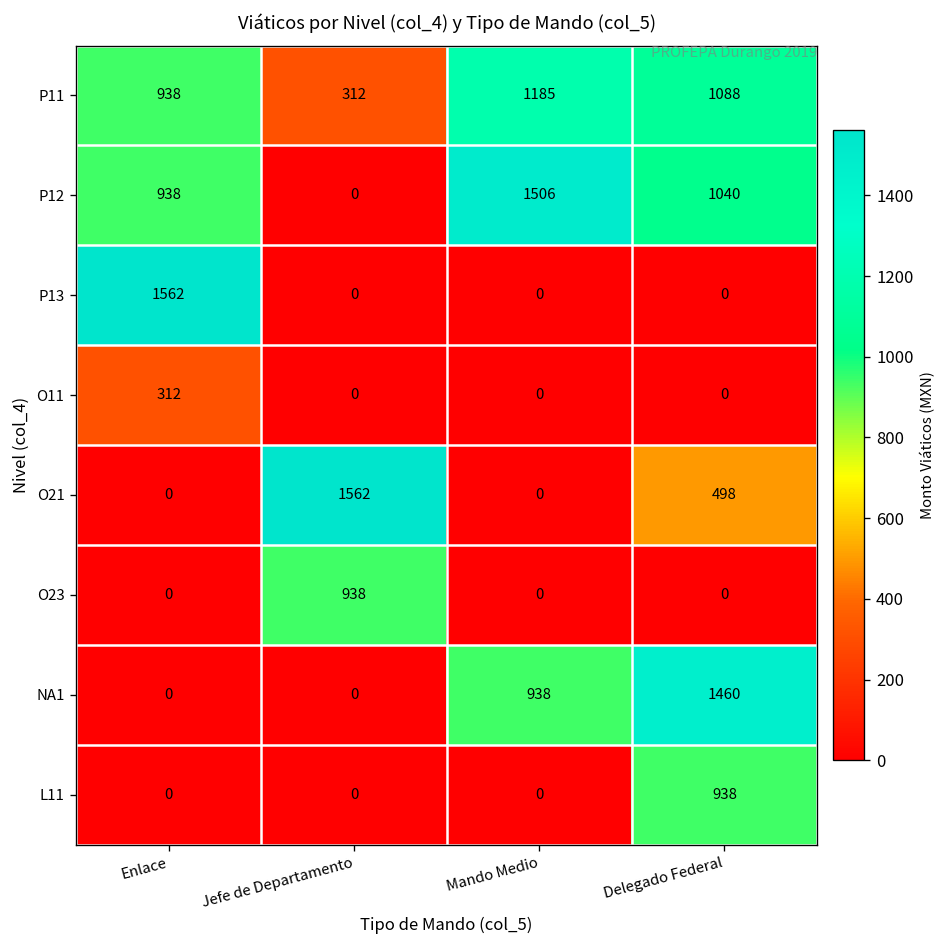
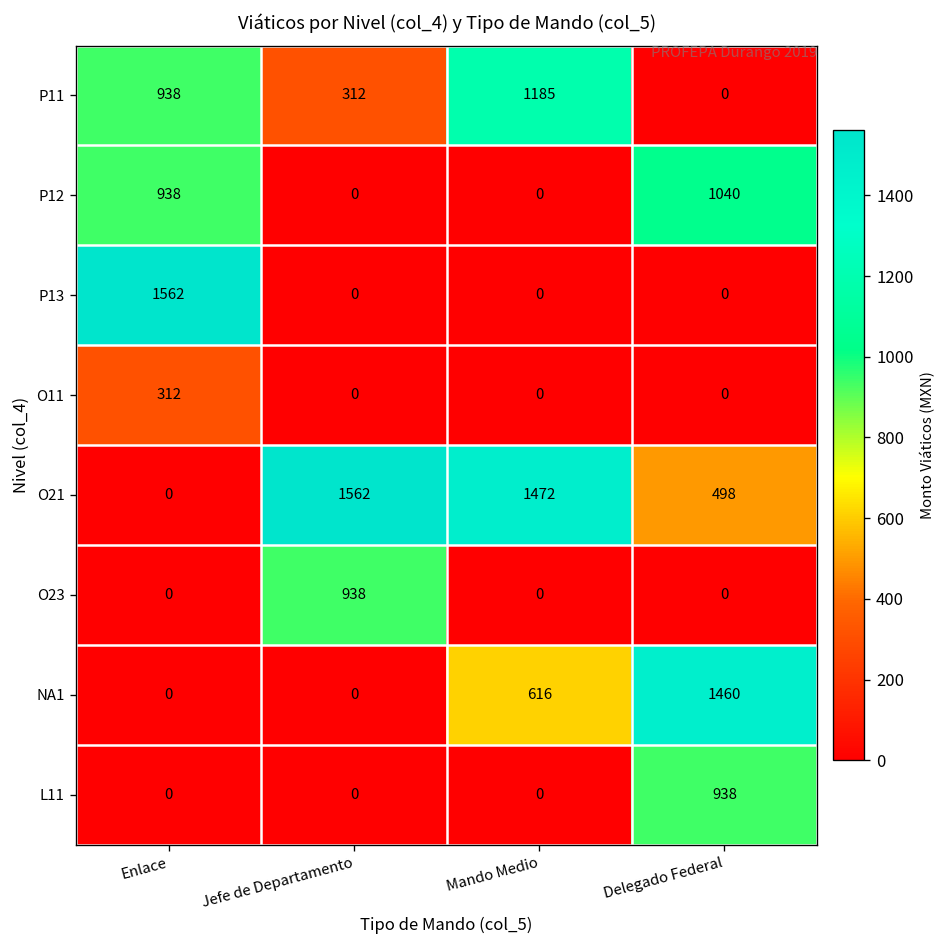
P11, Delegado Federal: 1088 -> 0
P12, Mando Medio: 1506 -> 0
O21, Mando Medio: 0 -> 1472
NA1, Mando Medio: 938 -> 616
